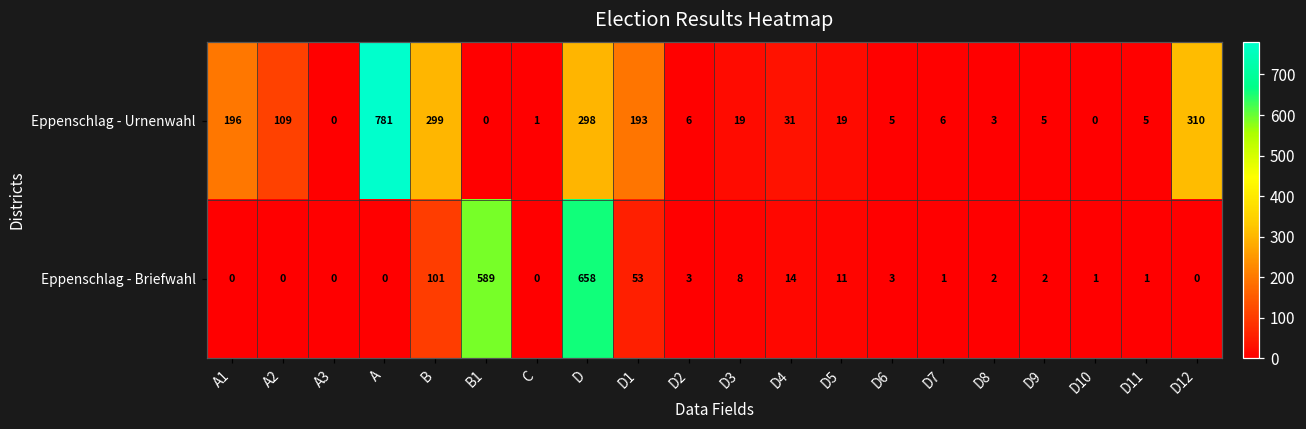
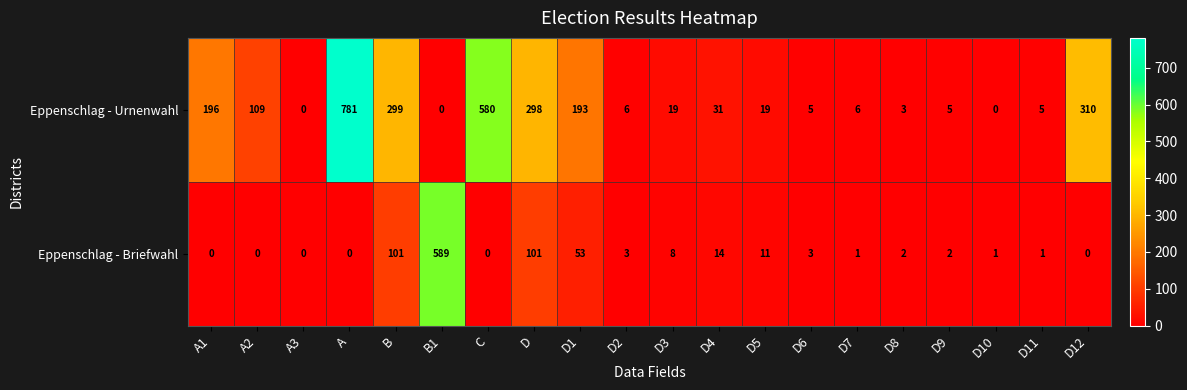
Eppenschlag - Urnenwahl, C: 1 -> 580
Eppenschlag - Briefwahl, D: 658 -> 101
